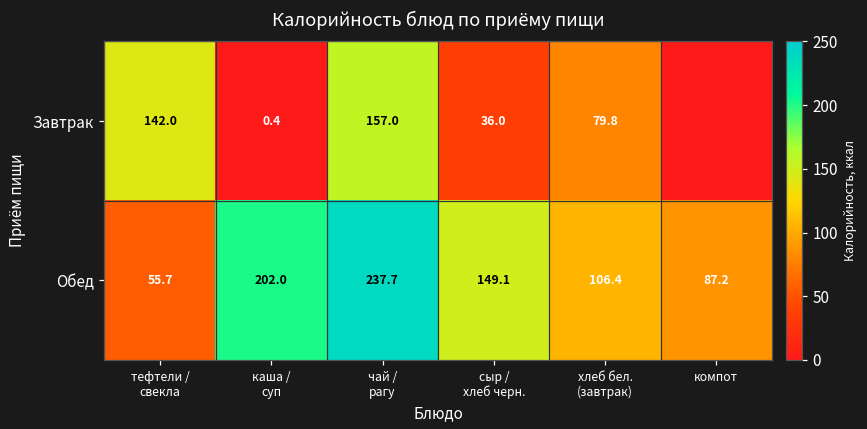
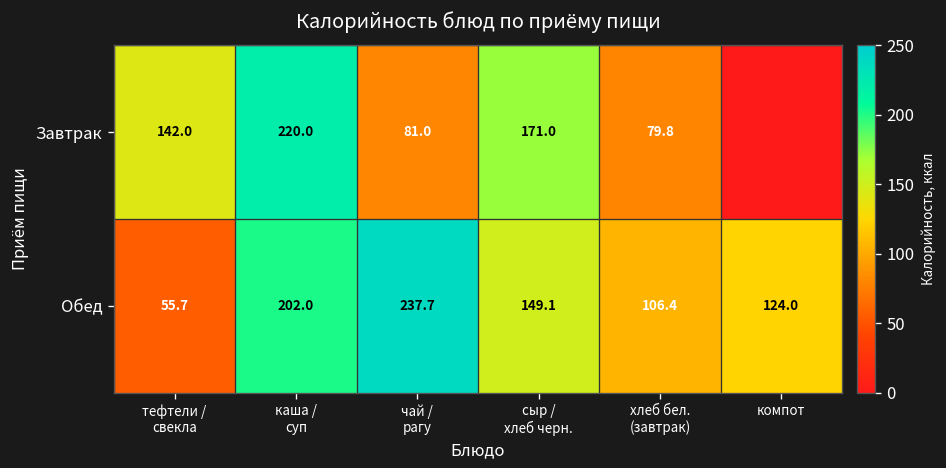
Завтрак, каша / суп: 0.4 -> 220.0
Завтрак, чай / рагу: 157.0 -> 81.0
Завтрак, сыр / хлеб черн.: 36.0 -> 171.0
Обед, компот: 87.2 -> 124.0
